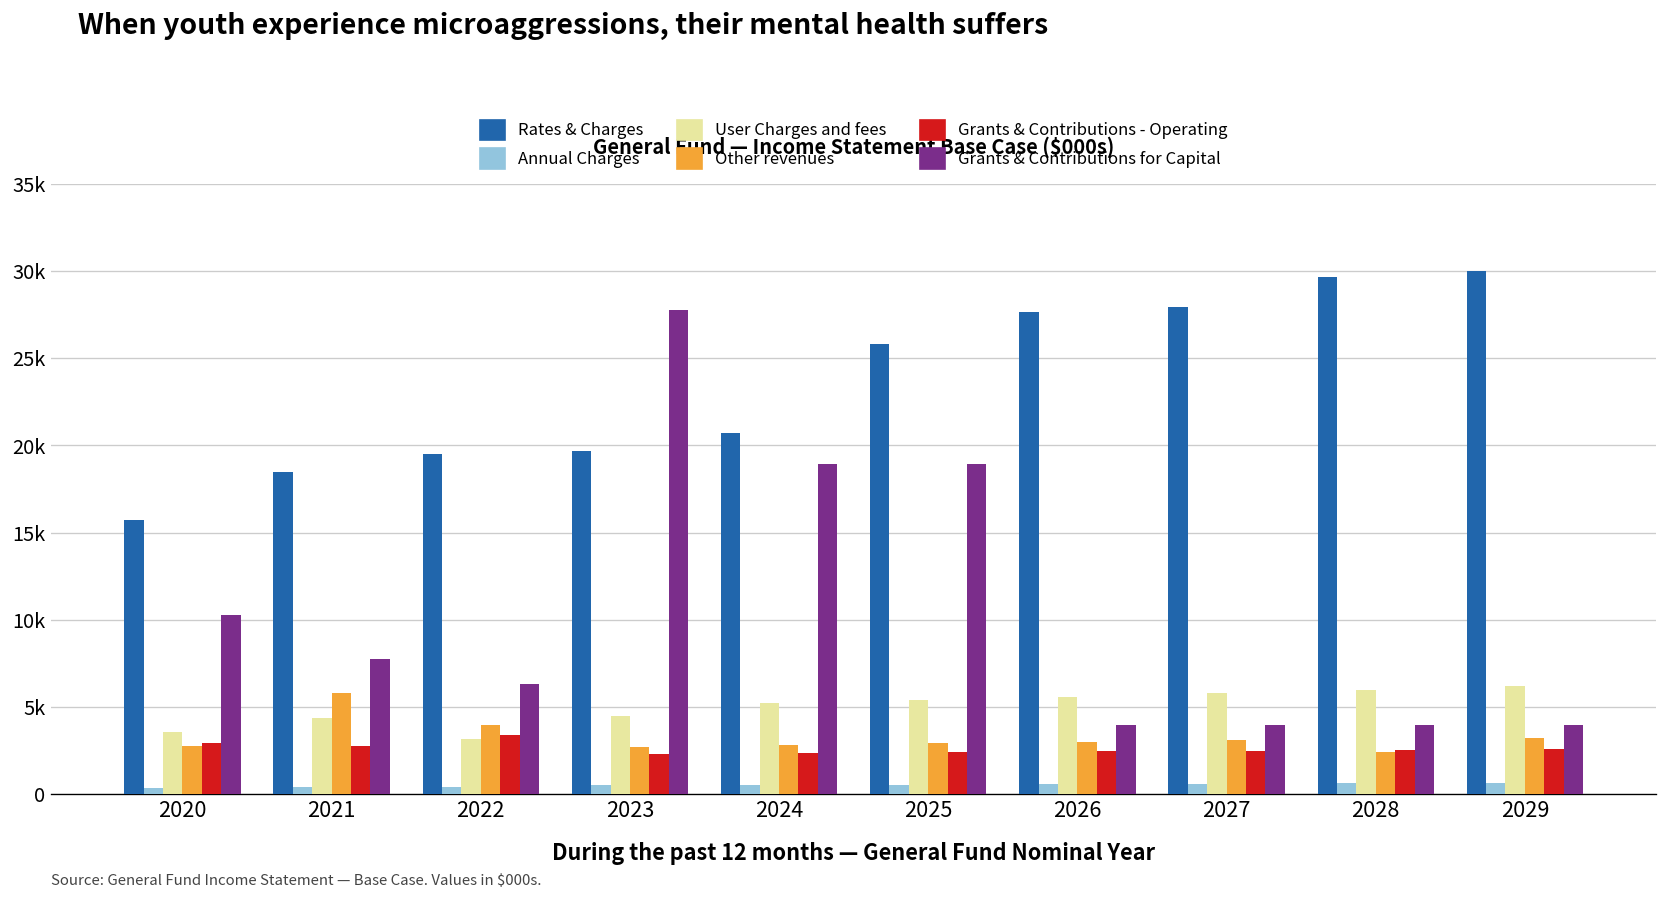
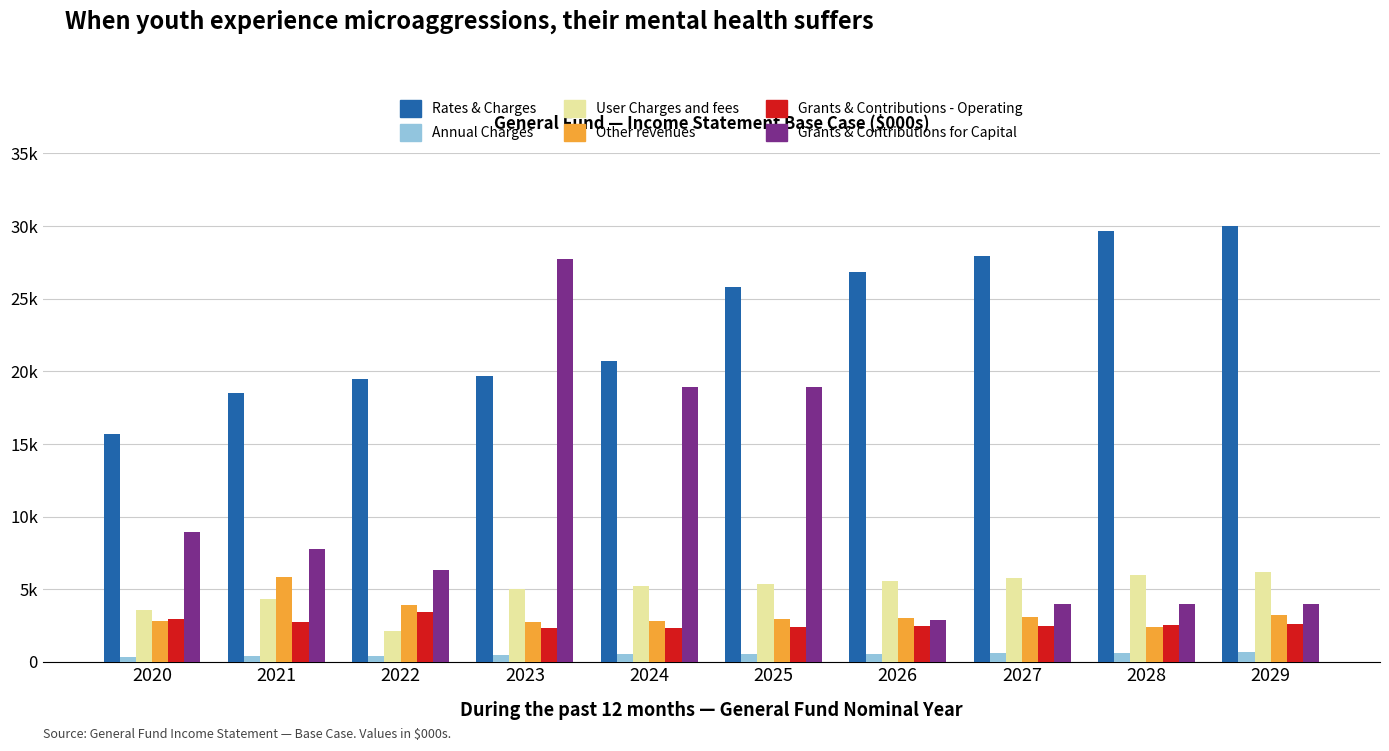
Grants & Contributions for Capital, 2020: 10300 -> 8900
User Charges and fees, 2022: 3200 -> 2100
User Charges and fees, 2023: 4500 -> 5000
Rates & Charges, 2026: 27600 -> 26900
Grants & Contributions for Capital, 2026: 4000 -> 2900
